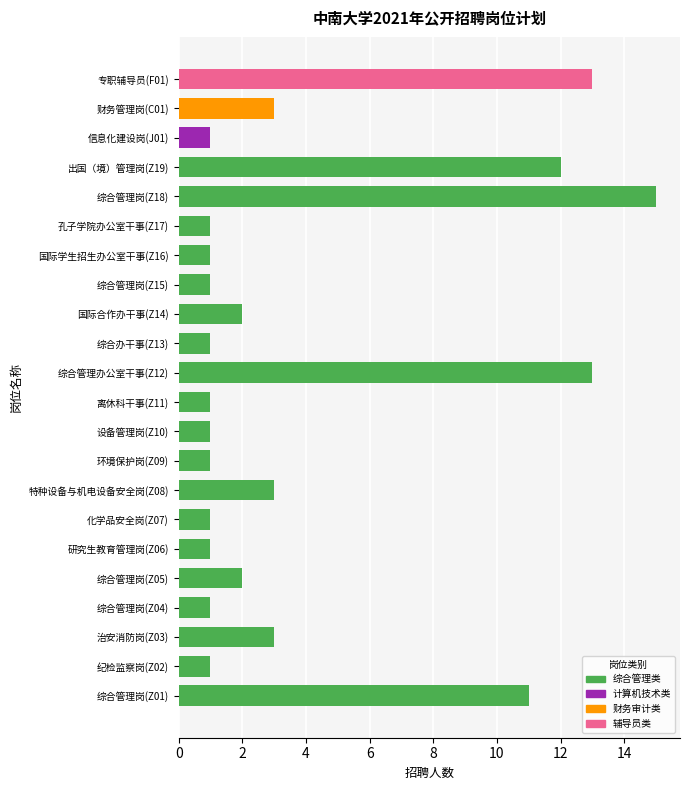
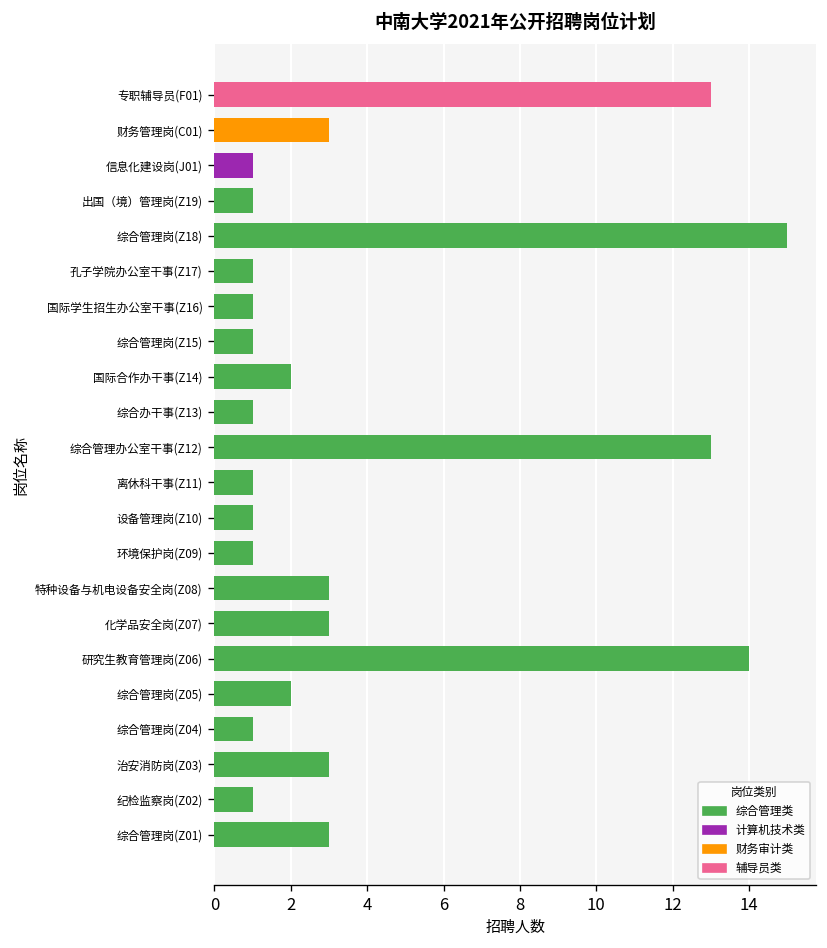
出国（境）管理岗(Z19): 12 -> 1
化学品安全岗(Z07): 1 -> 3
研究生教育管理岗(Z06): 1 -> 14
综合管理岗(Z01): 11 -> 3
